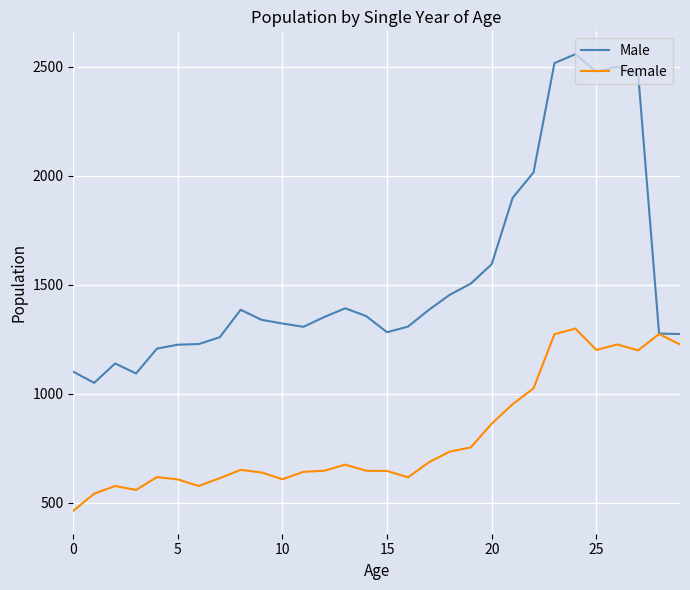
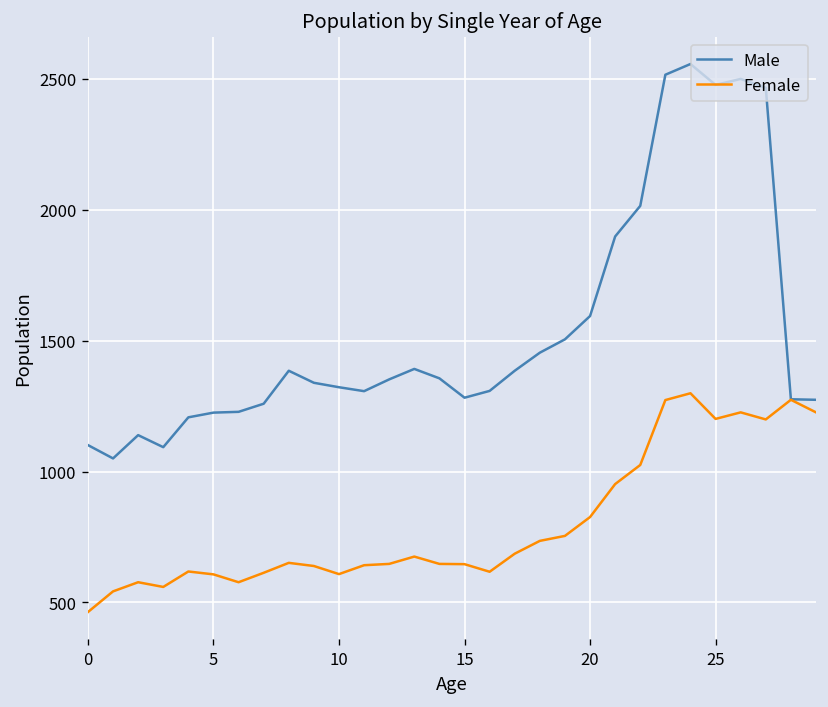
Female, 20: 860 -> 830
